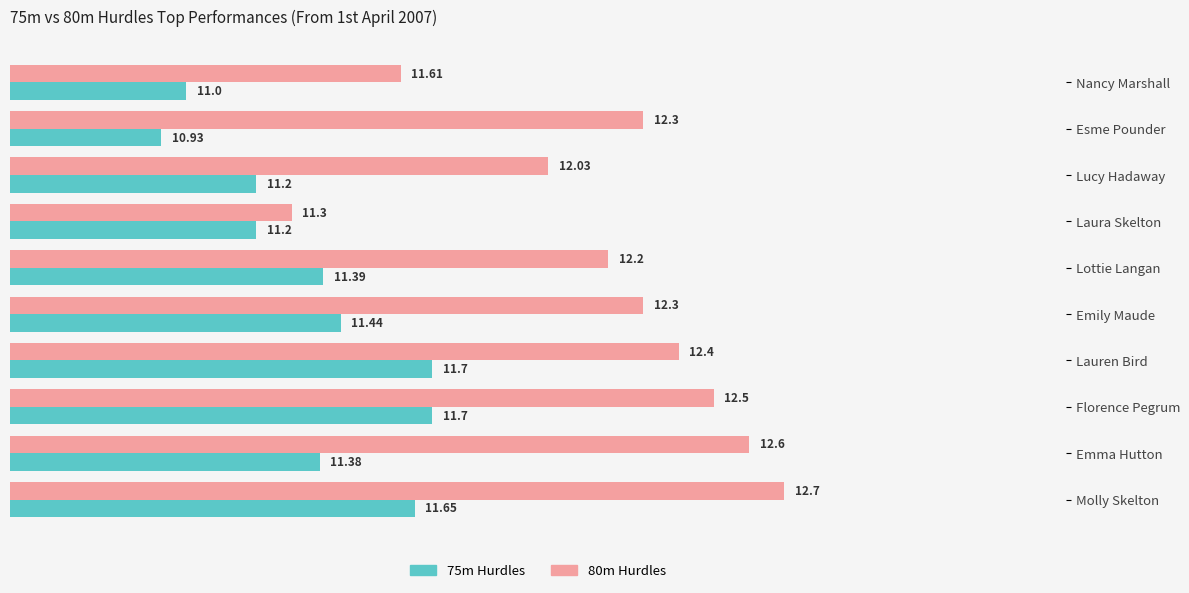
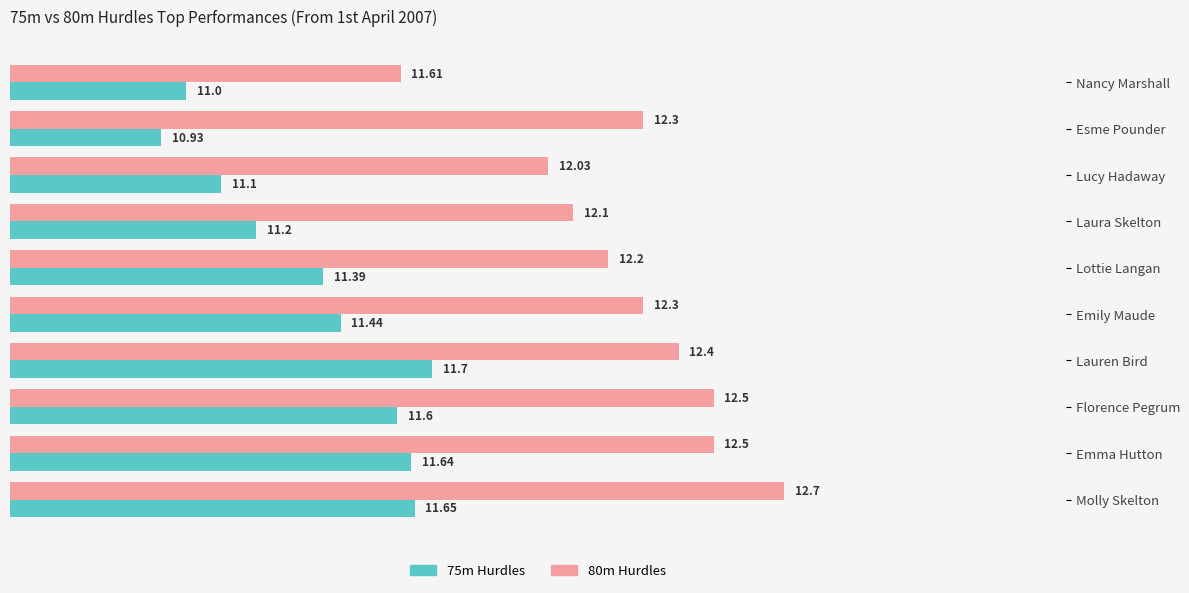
75m Hurdles, Lucy Hadaway: 11.2 -> 11.1
80m Hurdles, Laura Skelton: 11.3 -> 12.1
75m Hurdles, Florence Pegrum: 11.7 -> 11.6
80m Hurdles, Emma Hutton: 12.6 -> 12.5
75m Hurdles, Emma Hutton: 11.38 -> 11.64
